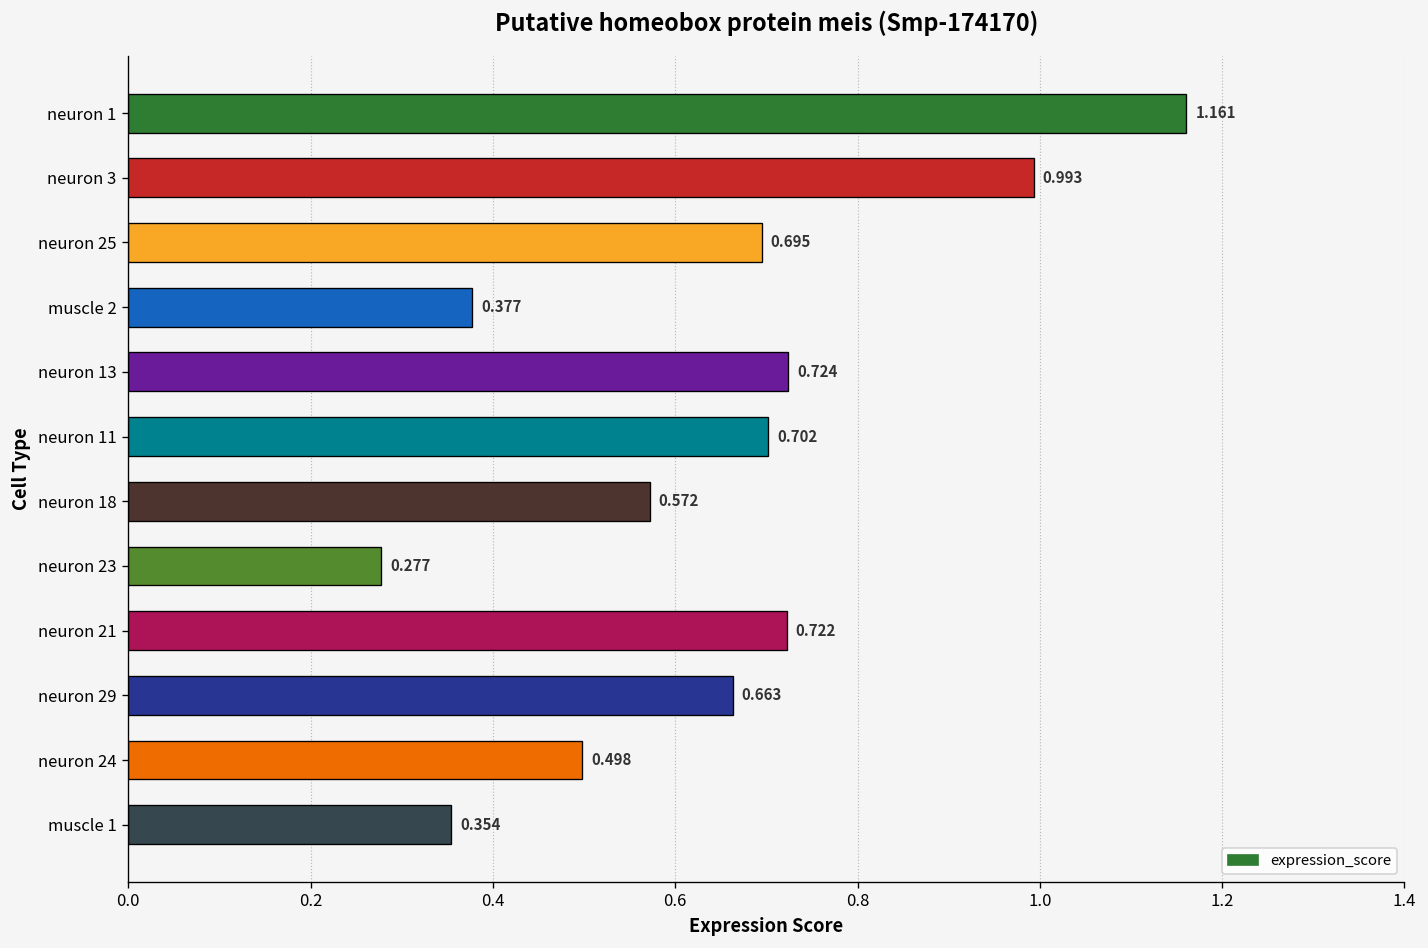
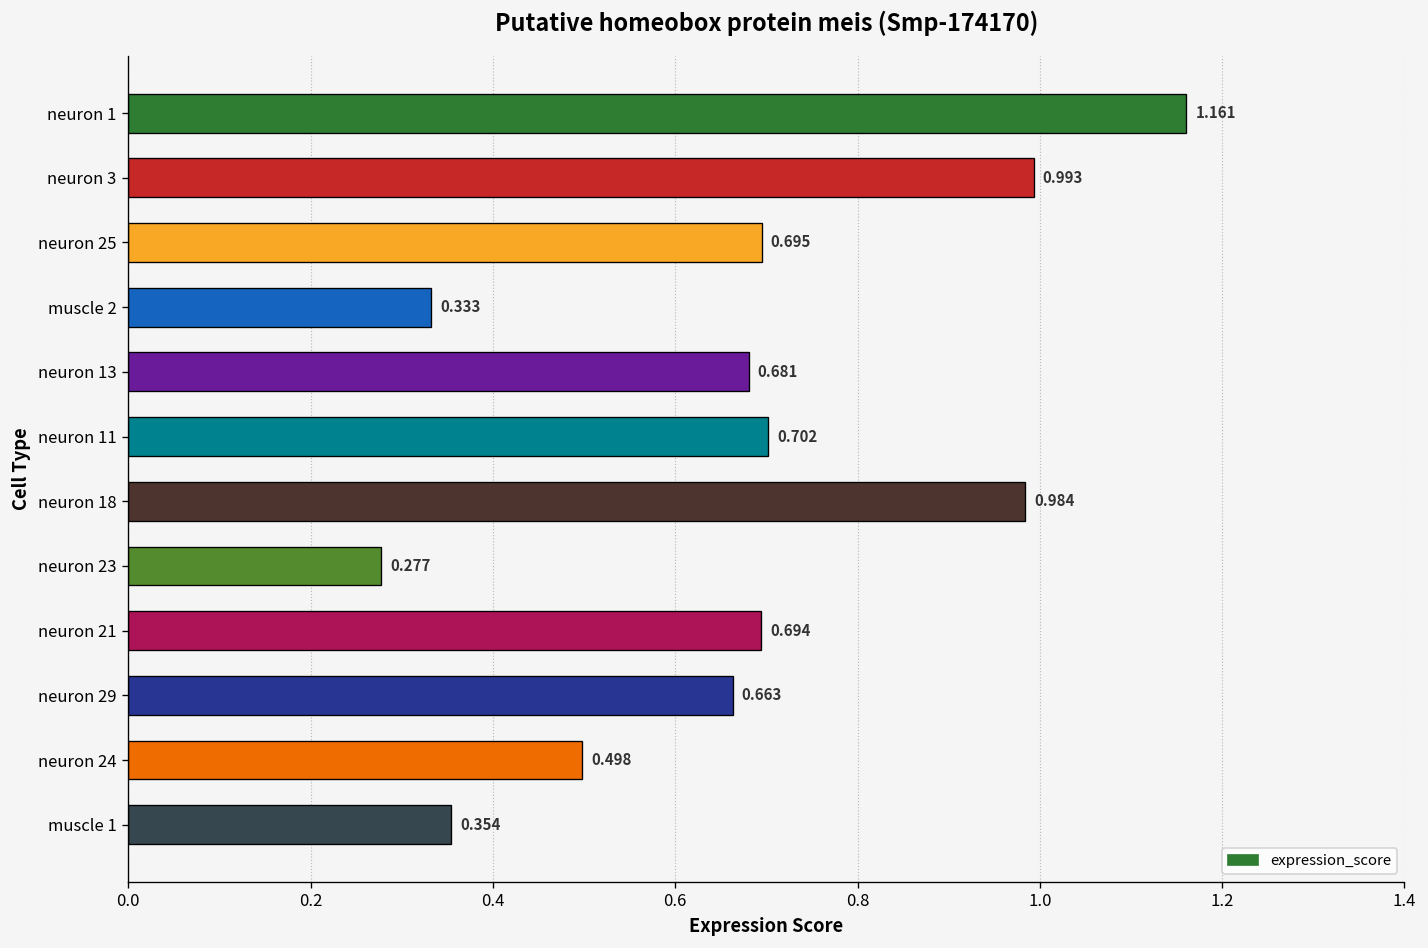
muscle 2: 0.377 -> 0.333
neuron 13: 0.724 -> 0.681
neuron 18: 0.572 -> 0.984
neuron 21: 0.722 -> 0.694
